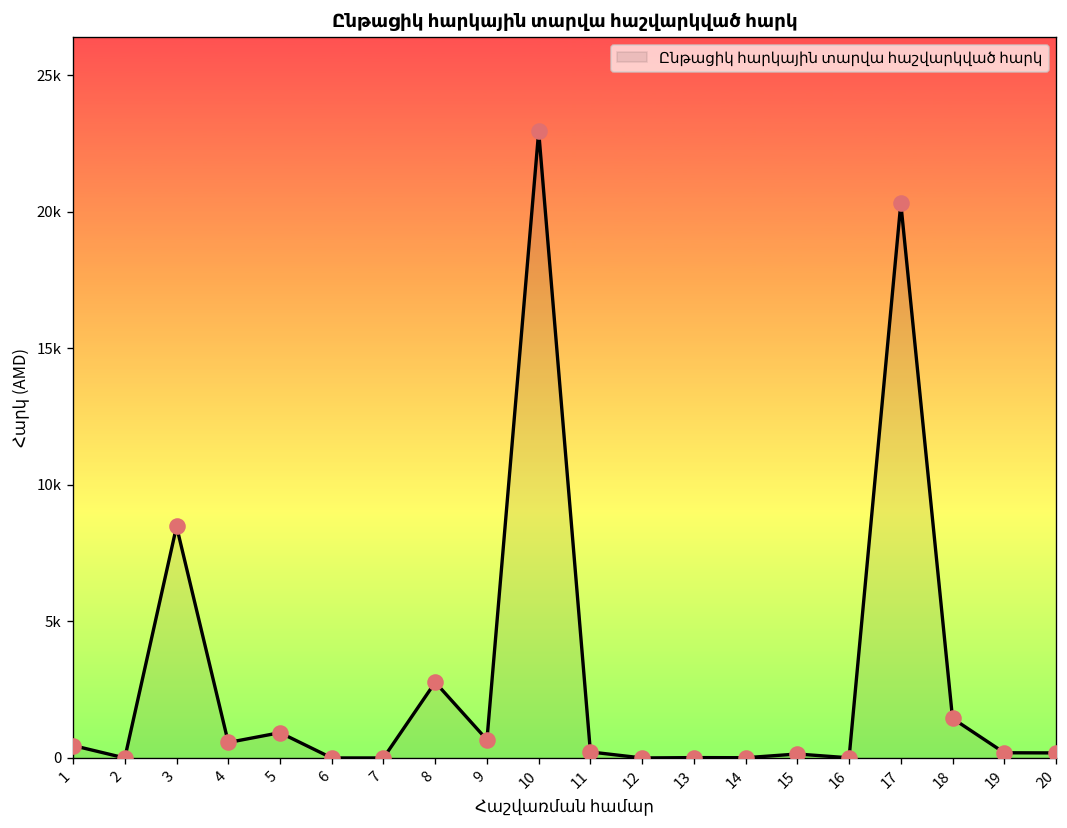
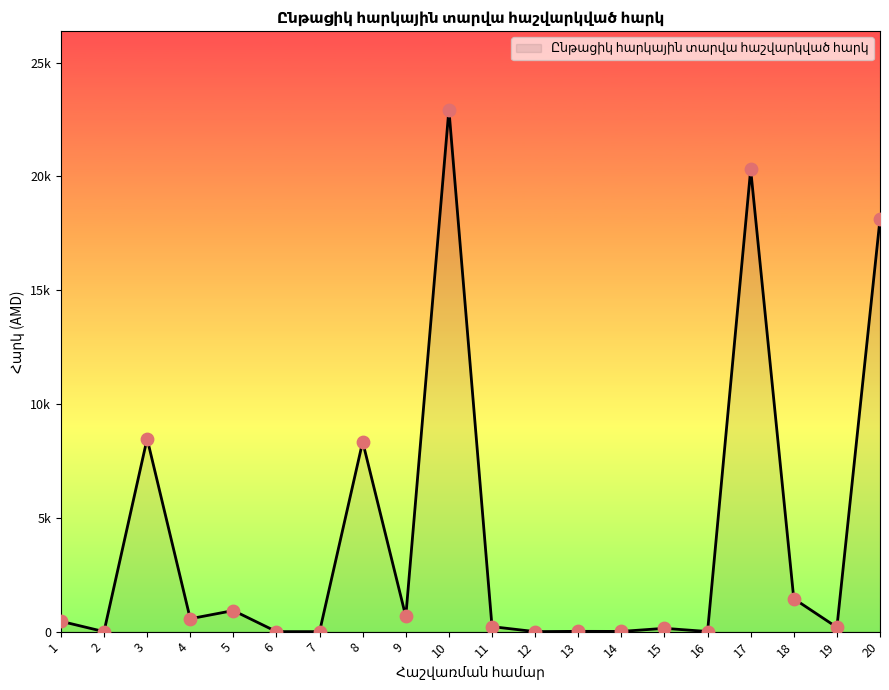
8: 2800 -> 8300
20: 200 -> 18100
